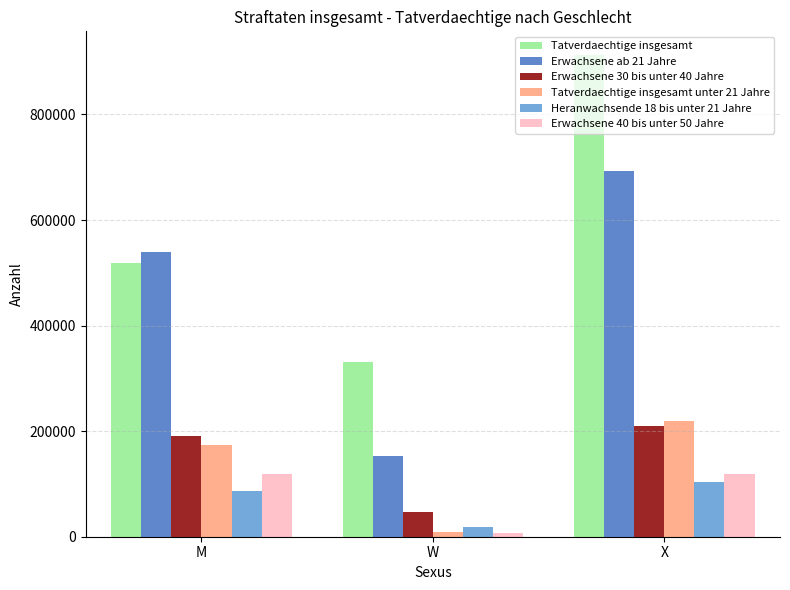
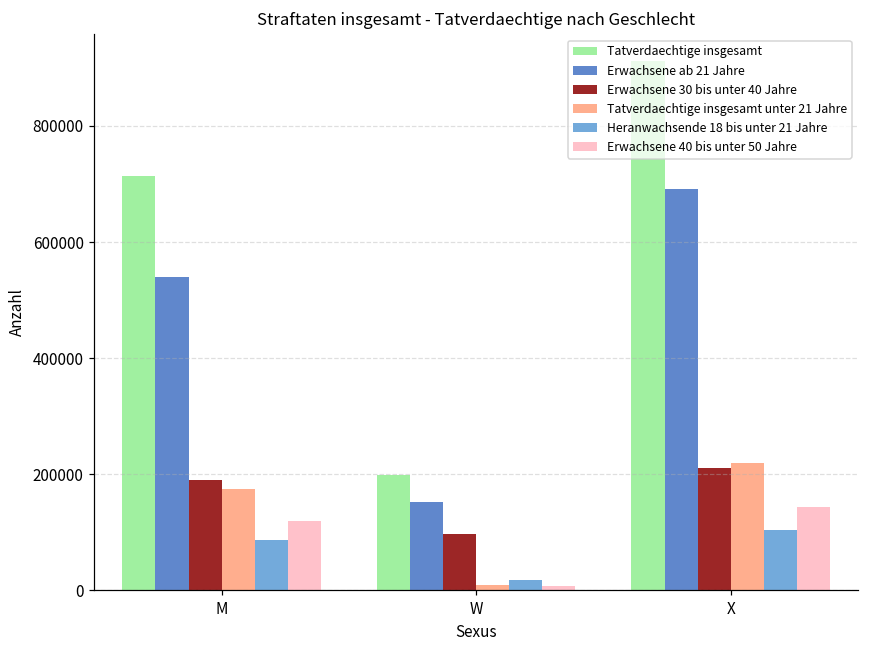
Tatverdaechtige insgesamt, M: 520000 -> 710000
Tatverdaechtige insgesamt, W: 330000 -> 200000
Erwachsene 30 bis unter 40 Jahre, W: 50000 -> 100000
Erwachsene 40 bis unter 50 Jahre, X: 120000 -> 140000
